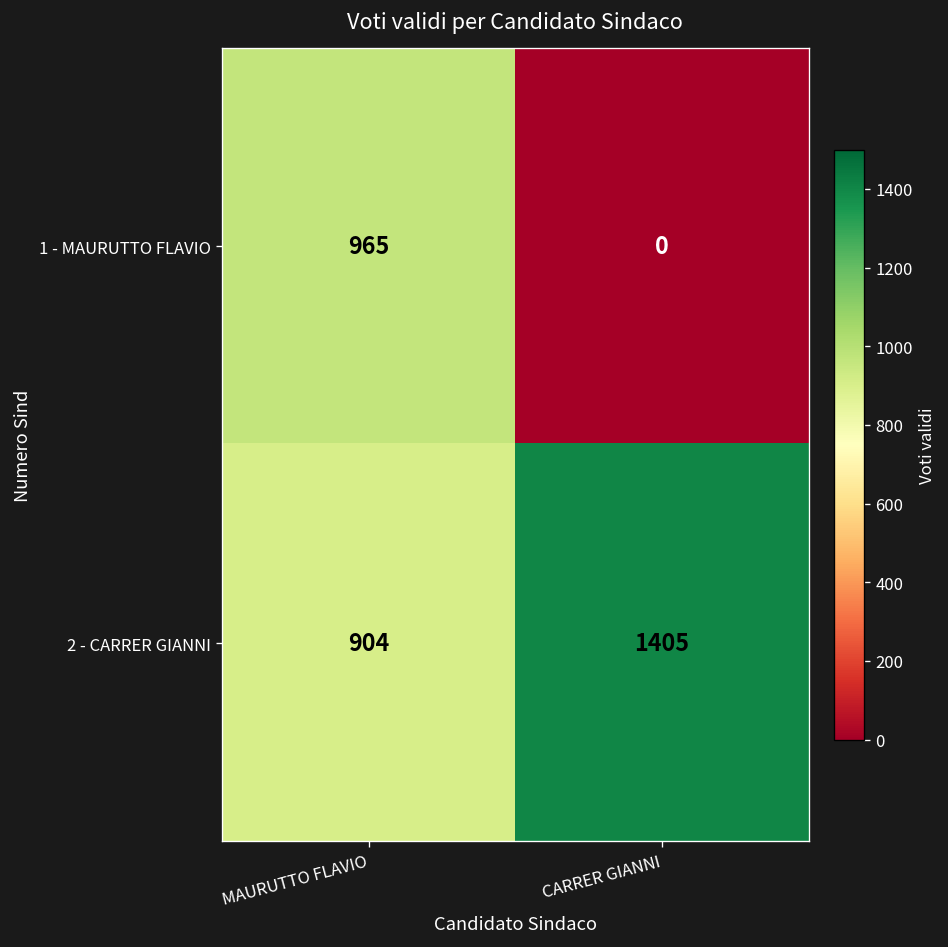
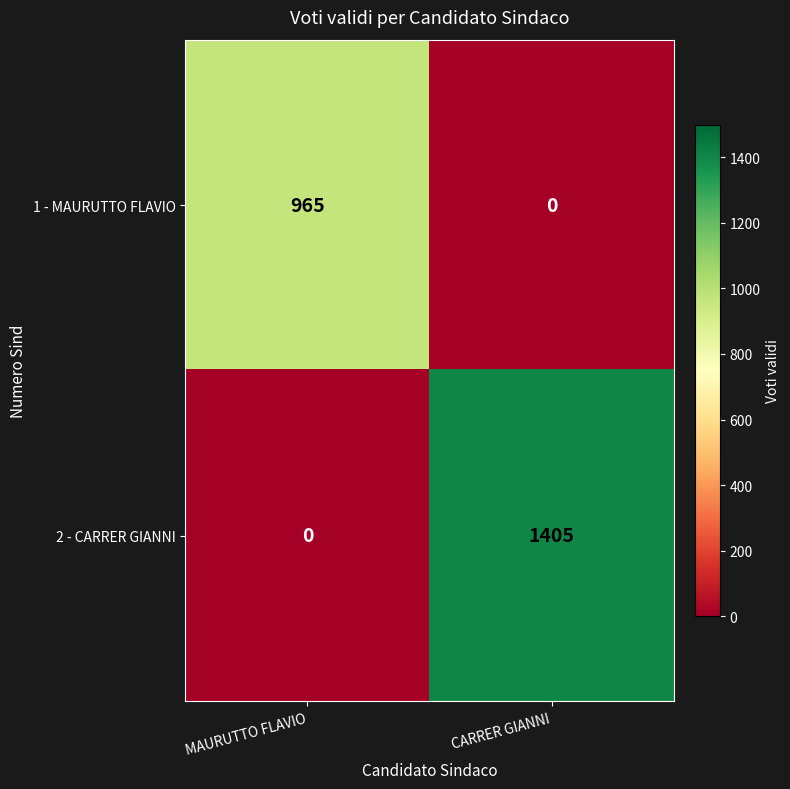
2 - CARRER GIANNI, MAURUTTO FLAVIO: 904 -> 0
